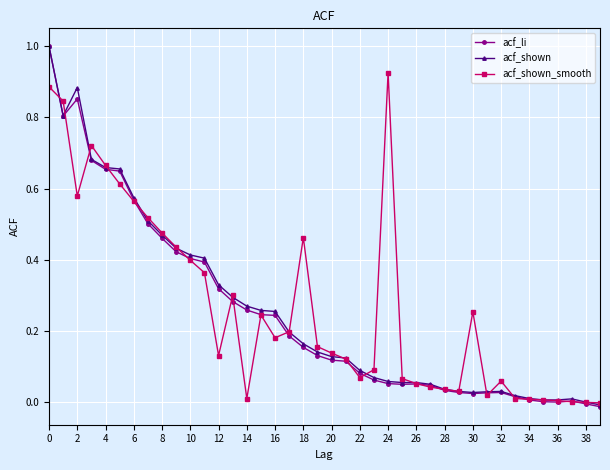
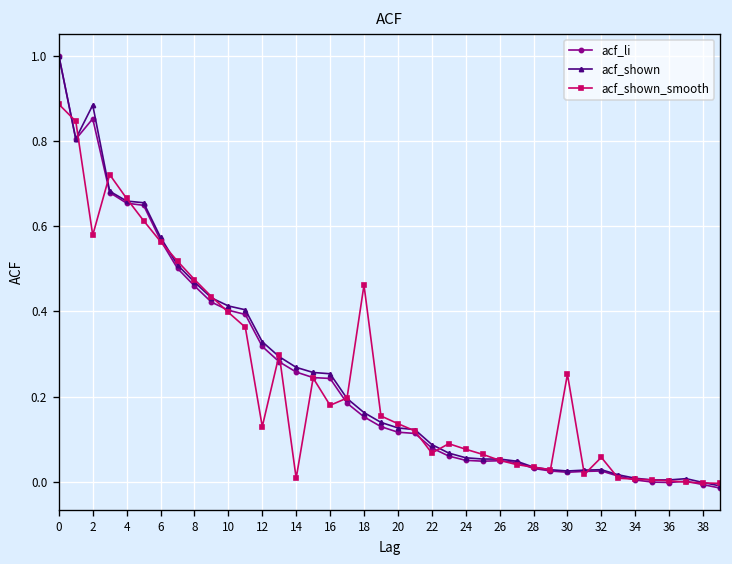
acf_shown_smooth, 24: 0.93 -> 0.08
